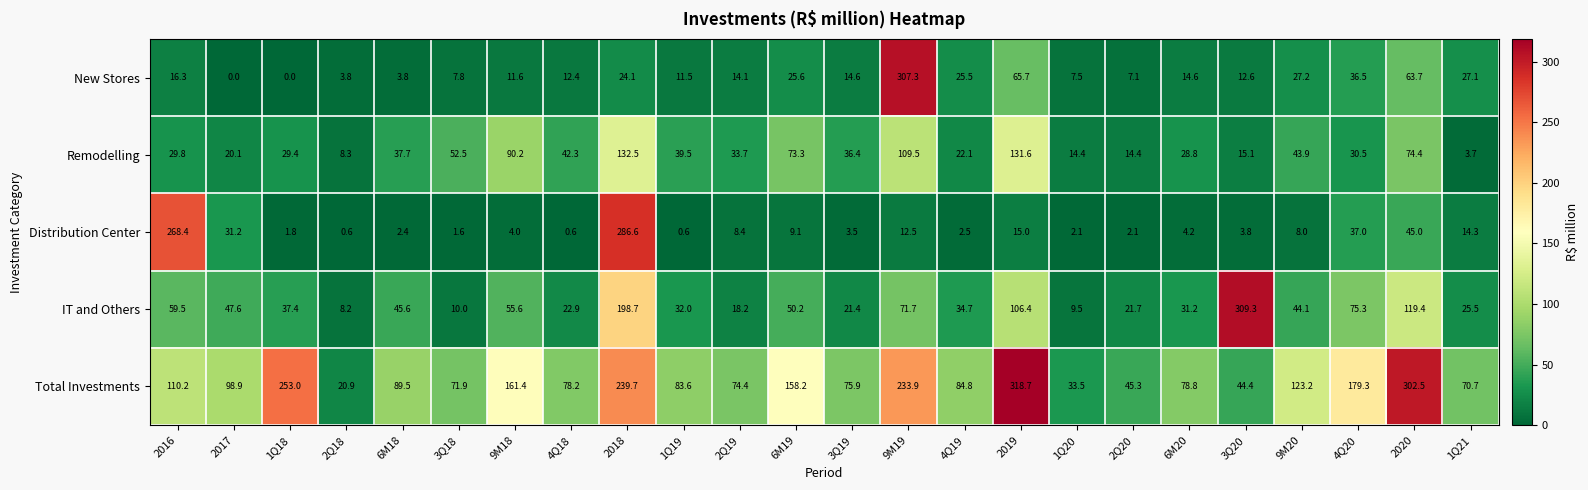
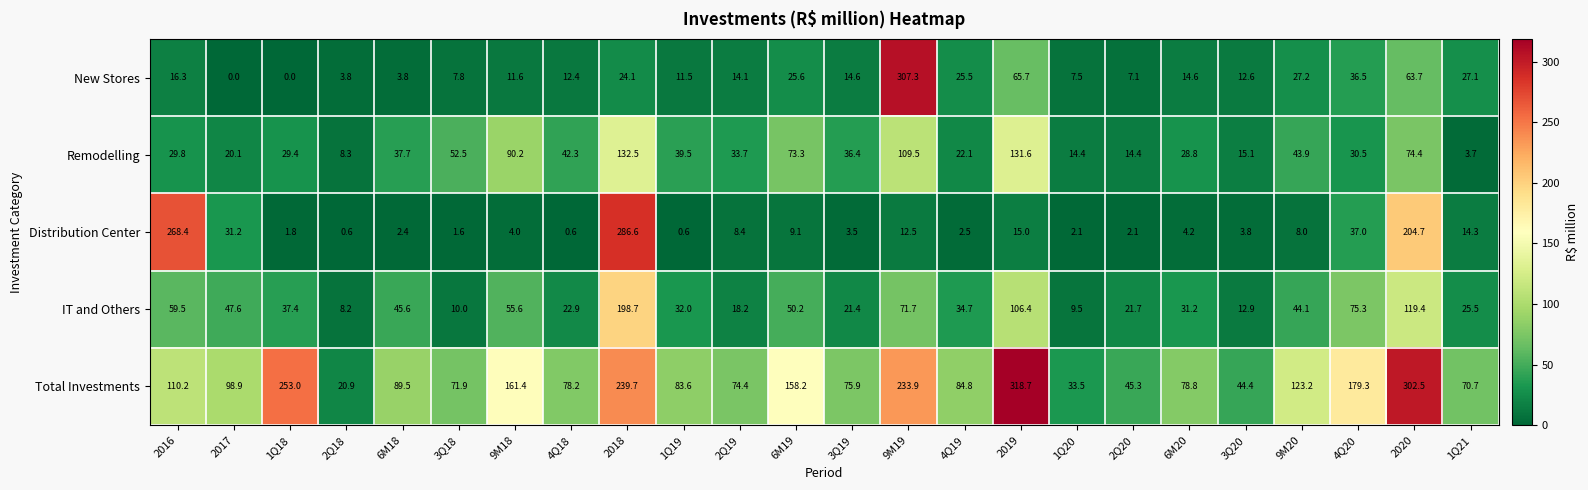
Distribution Center, 2020: 45.0 -> 204.7
IT and Others, 3Q20: 309.3 -> 12.9
